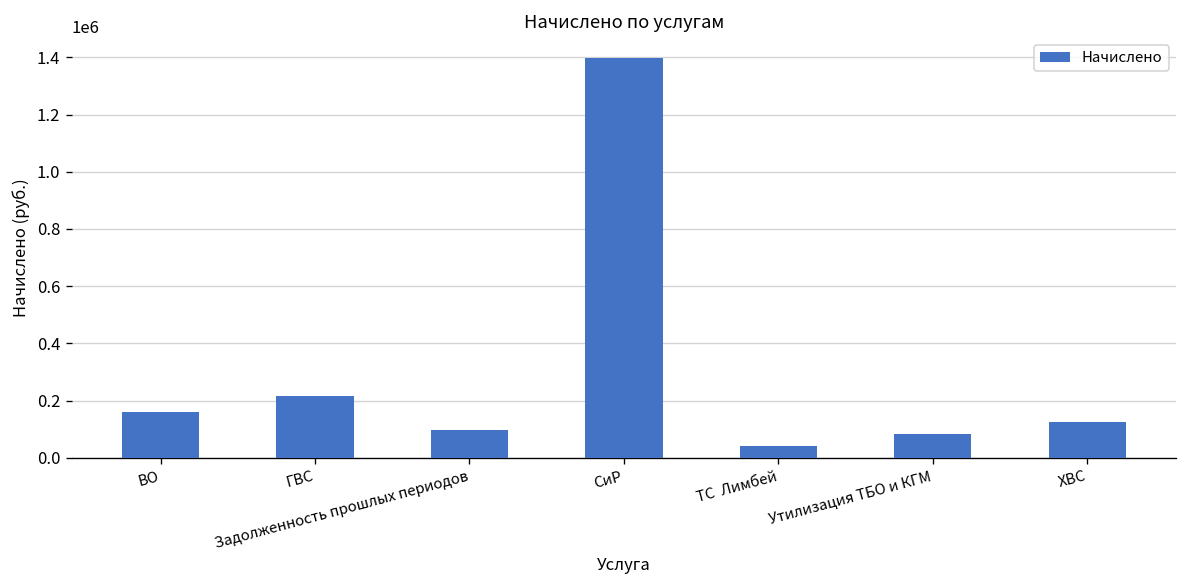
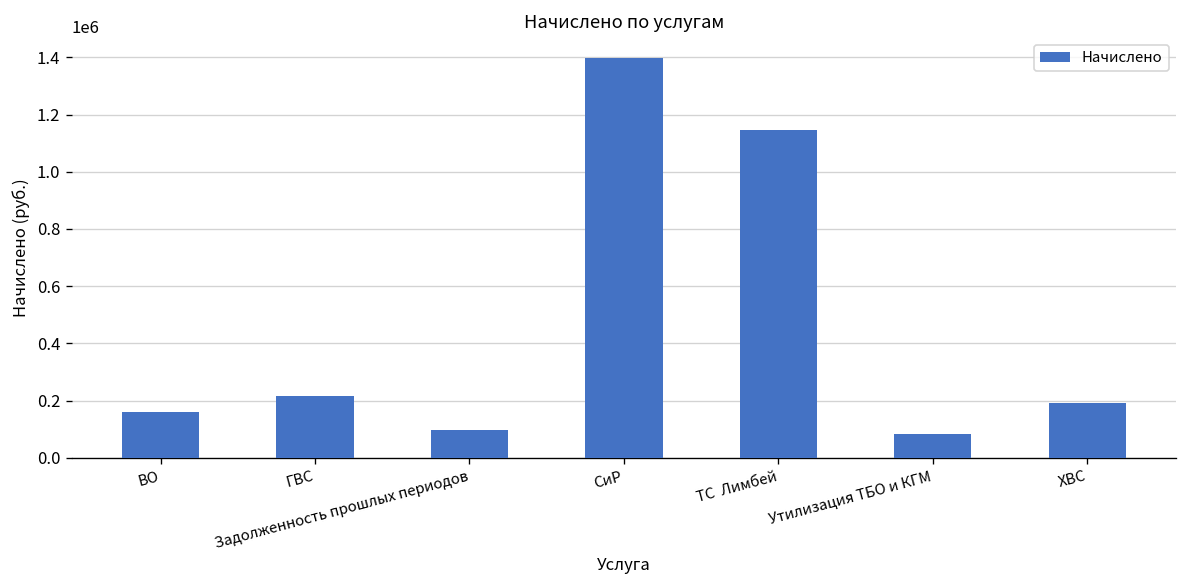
ТС Лимбей: 40000 -> 1150000
ХВС: 120000 -> 190000
